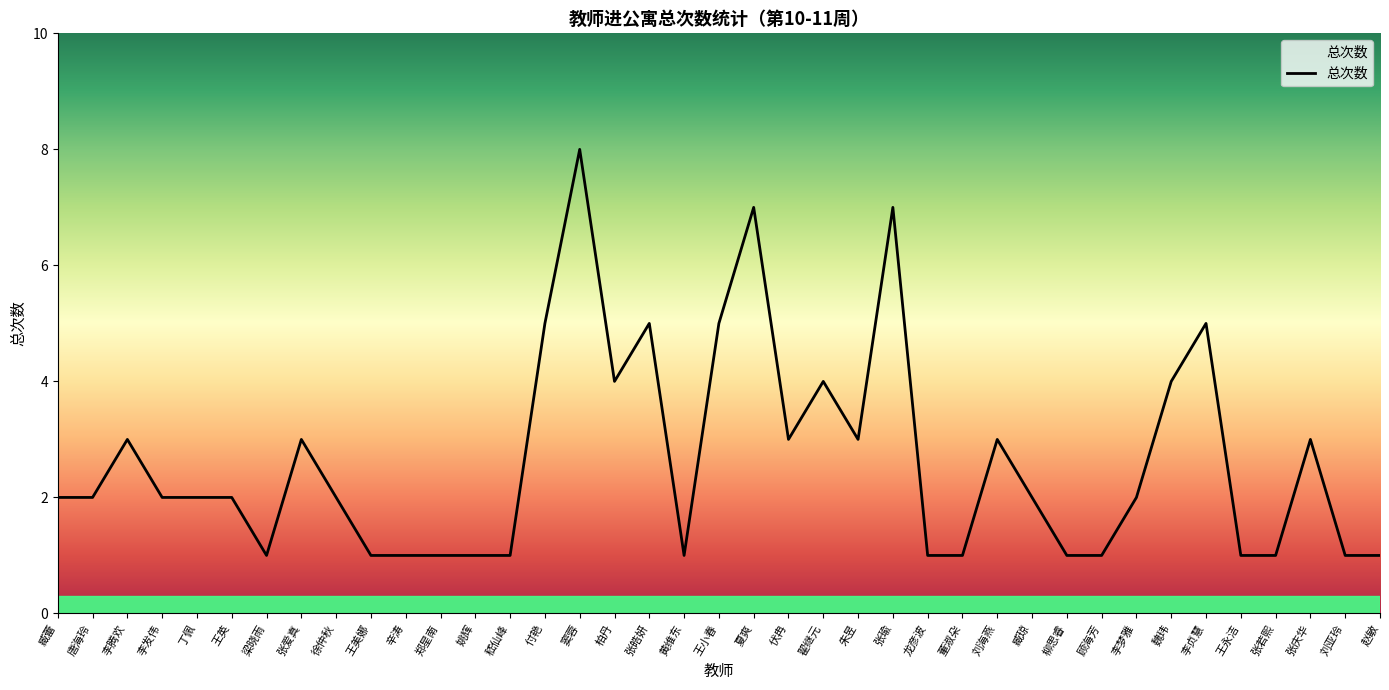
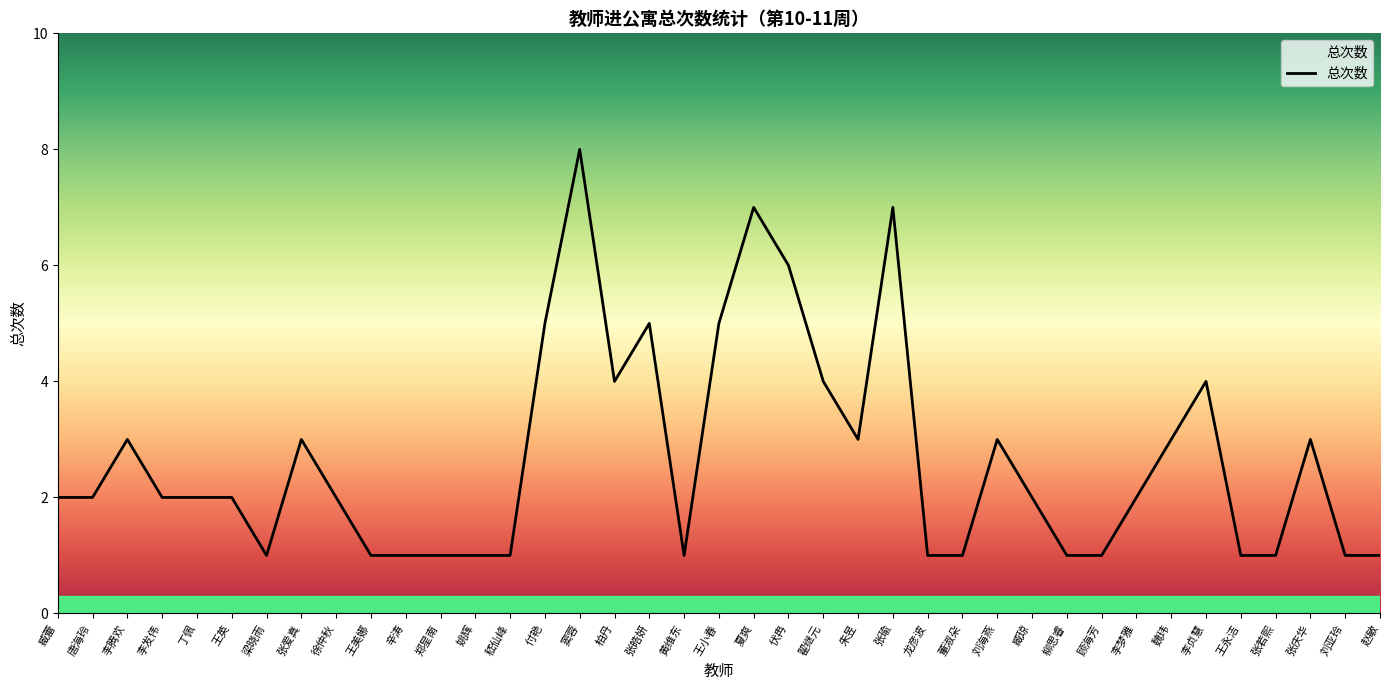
伏冉: 3 -> 6
魏玮: 4 -> 3
李贞慧: 5 -> 4
